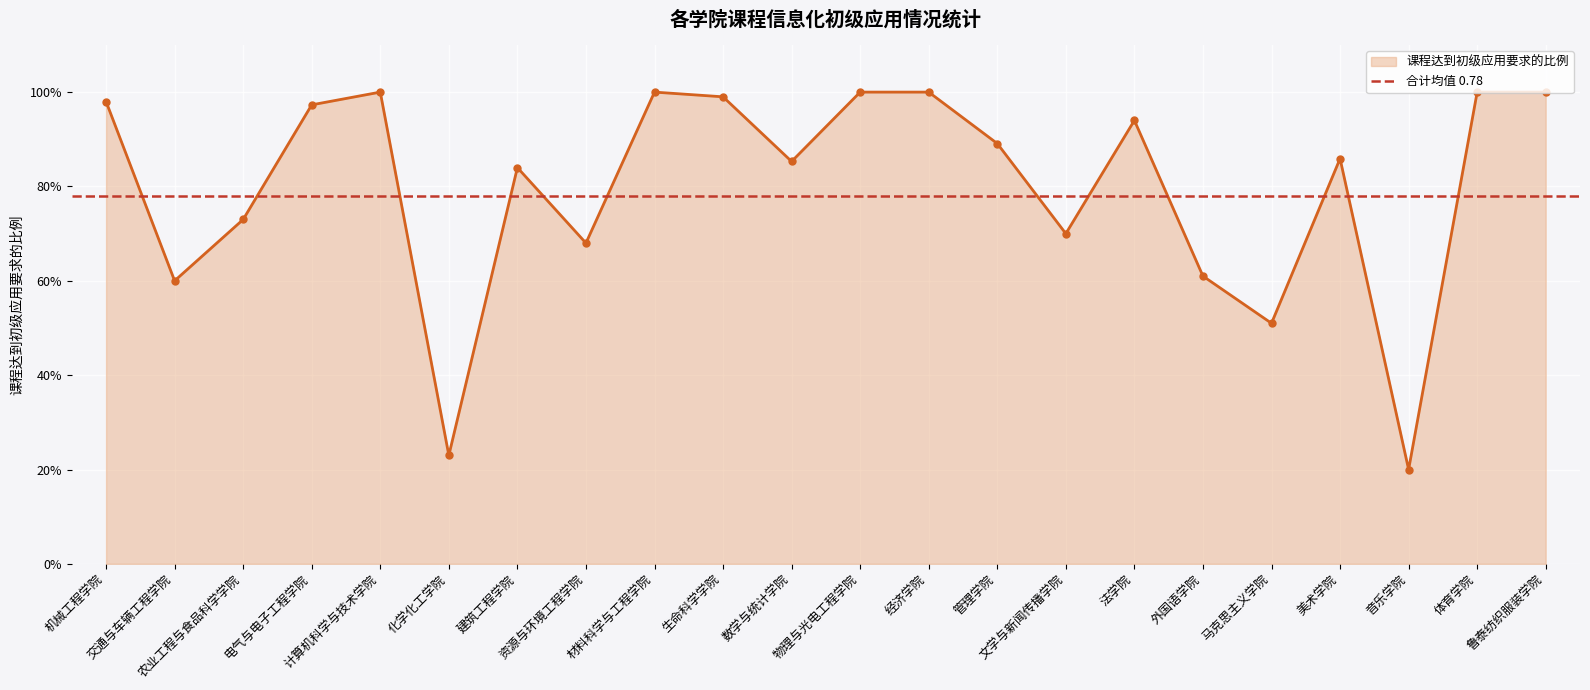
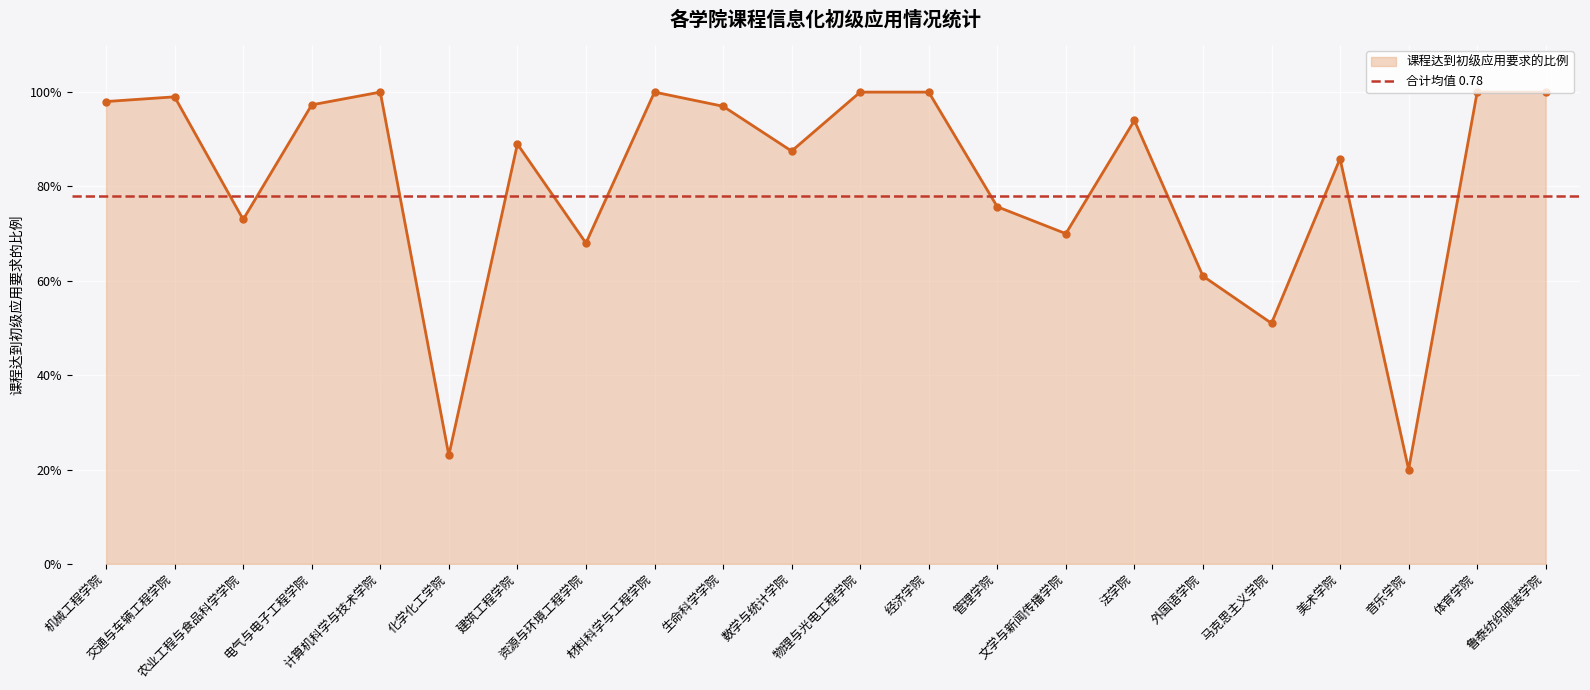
交通与车辆工程学院: 60% -> 99%
建筑工程学院: 84% -> 89%
生命科学学院: 99% -> 97%
数学与统计学院: 85% -> 88%
管理学院: 89% -> 76%
